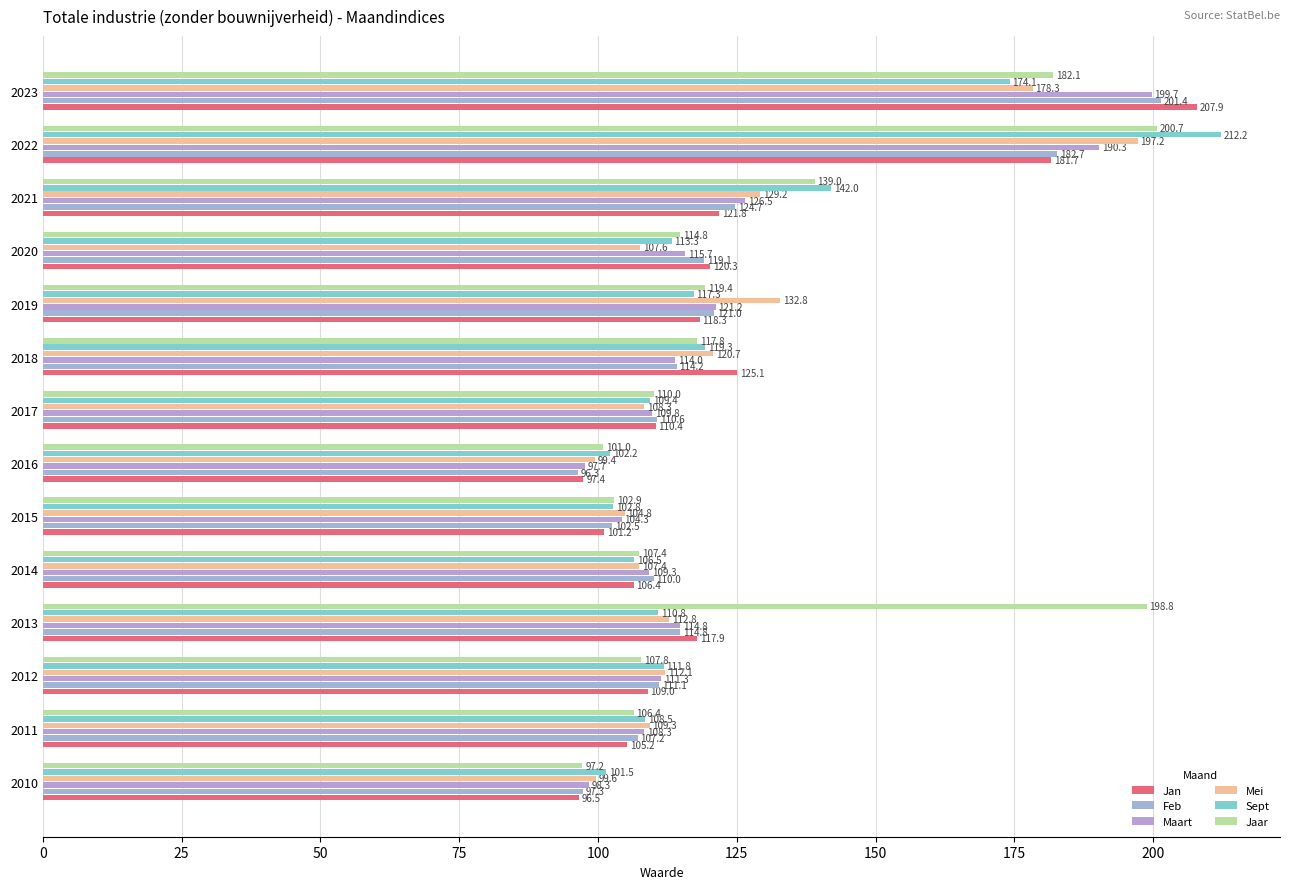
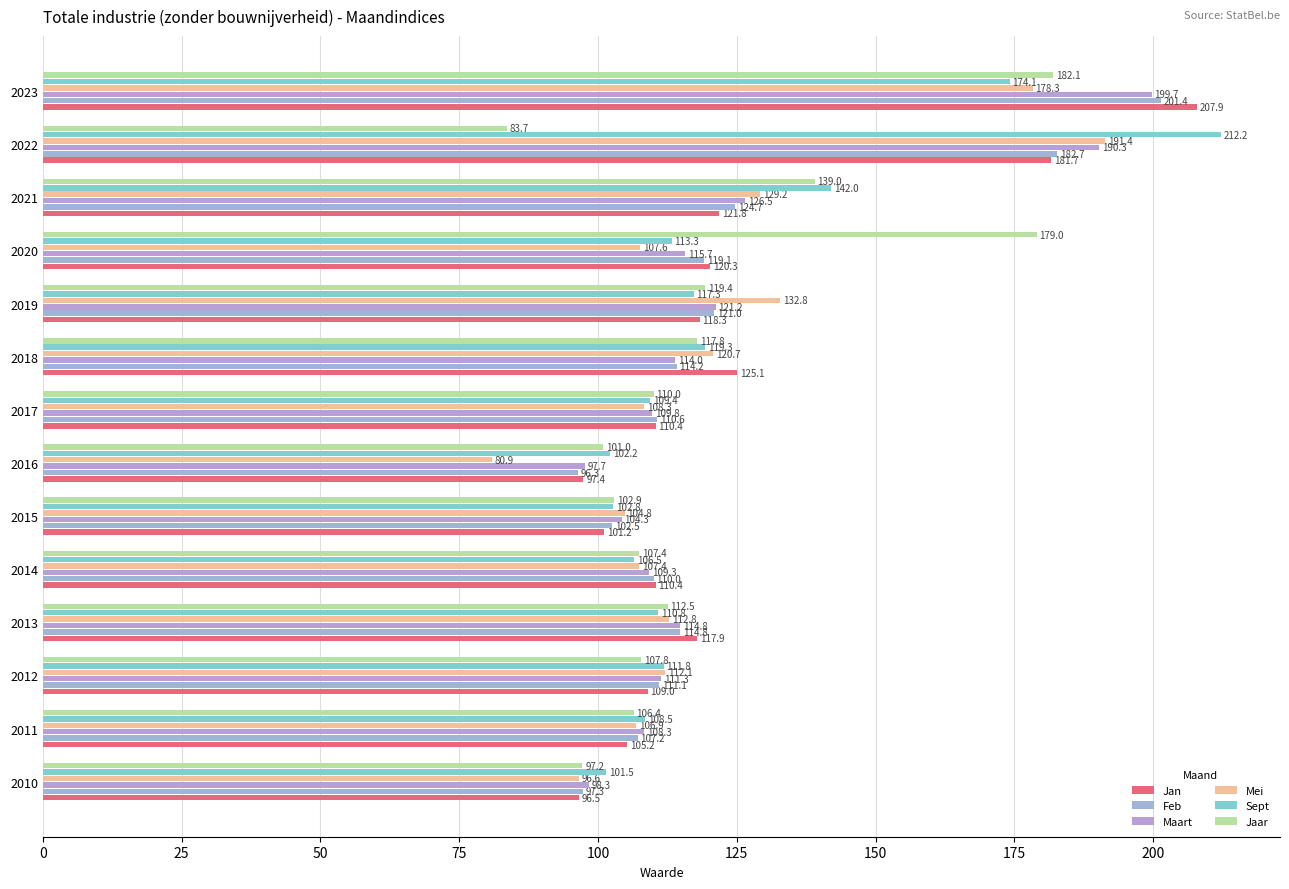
Jaar, 2022: 200.7 -> 83.7
Mei, 2022: 197.2 -> 191.4
Jaar, 2020: 114.8 -> 179.0
Mei, 2016: 99.4 -> 80.9
Jan, 2014: 106.4 -> 110.4
Jaar, 2013: 198.8 -> 112.5
Mei, 2011: 109.3 -> 106.9
Mei, 2010: 99.6 -> 96.6
